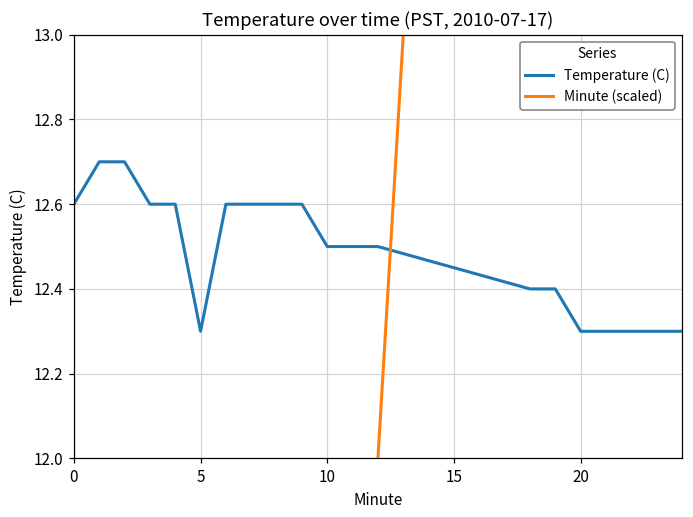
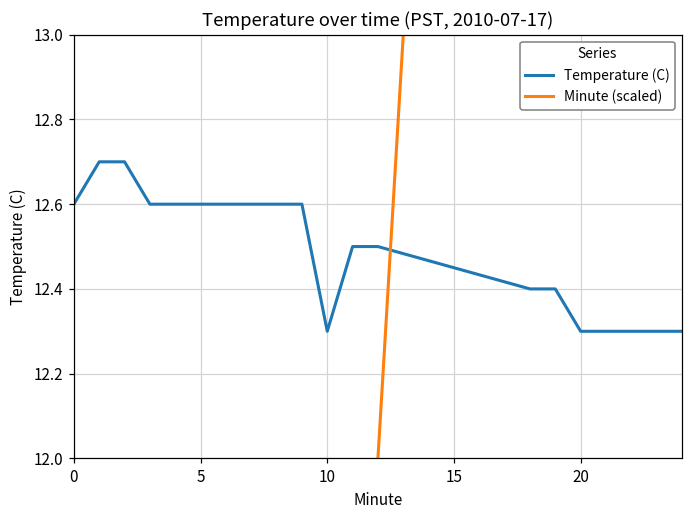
Temperature (C), 5: 12.3 -> 12.6
Temperature (C), 10: 12.5 -> 12.3
